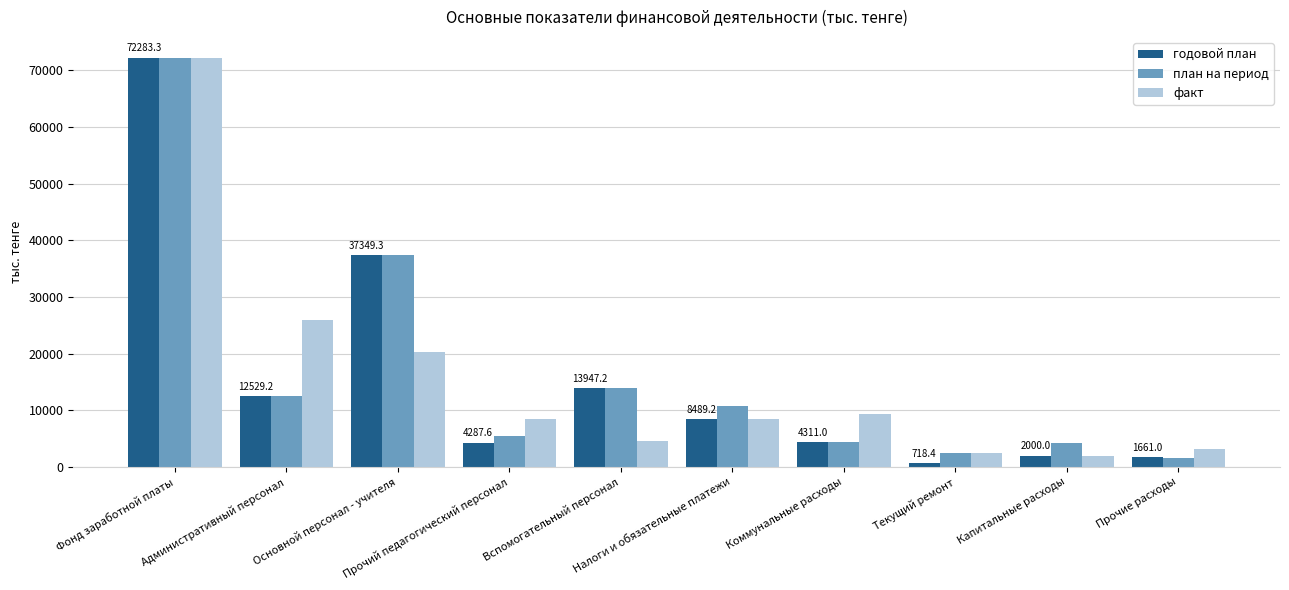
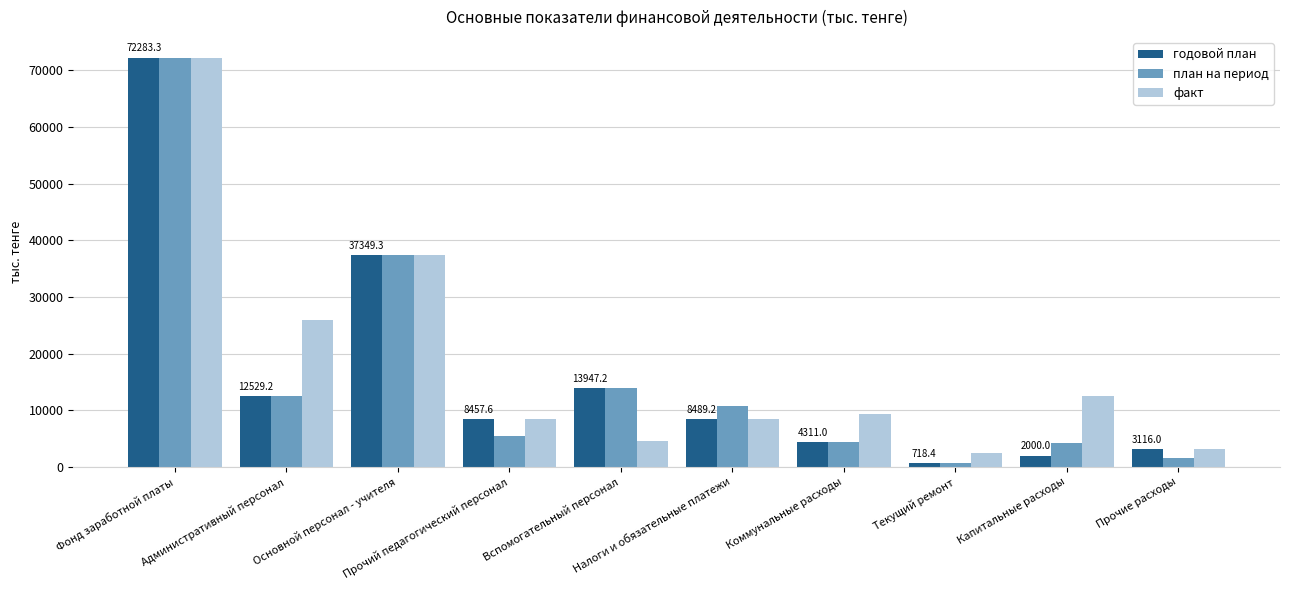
факт, Основной персонал - учителя: 20000 -> 37000
годовой план, Прочий педагогический персонал: 4287.6 -> 8457.6
план на период, Текущий ремонт: 3000 -> 1000
факт, Капитальные расходы: 2000 -> 13000
годовой план, Прочие расходы: 1661.0 -> 3116.0
